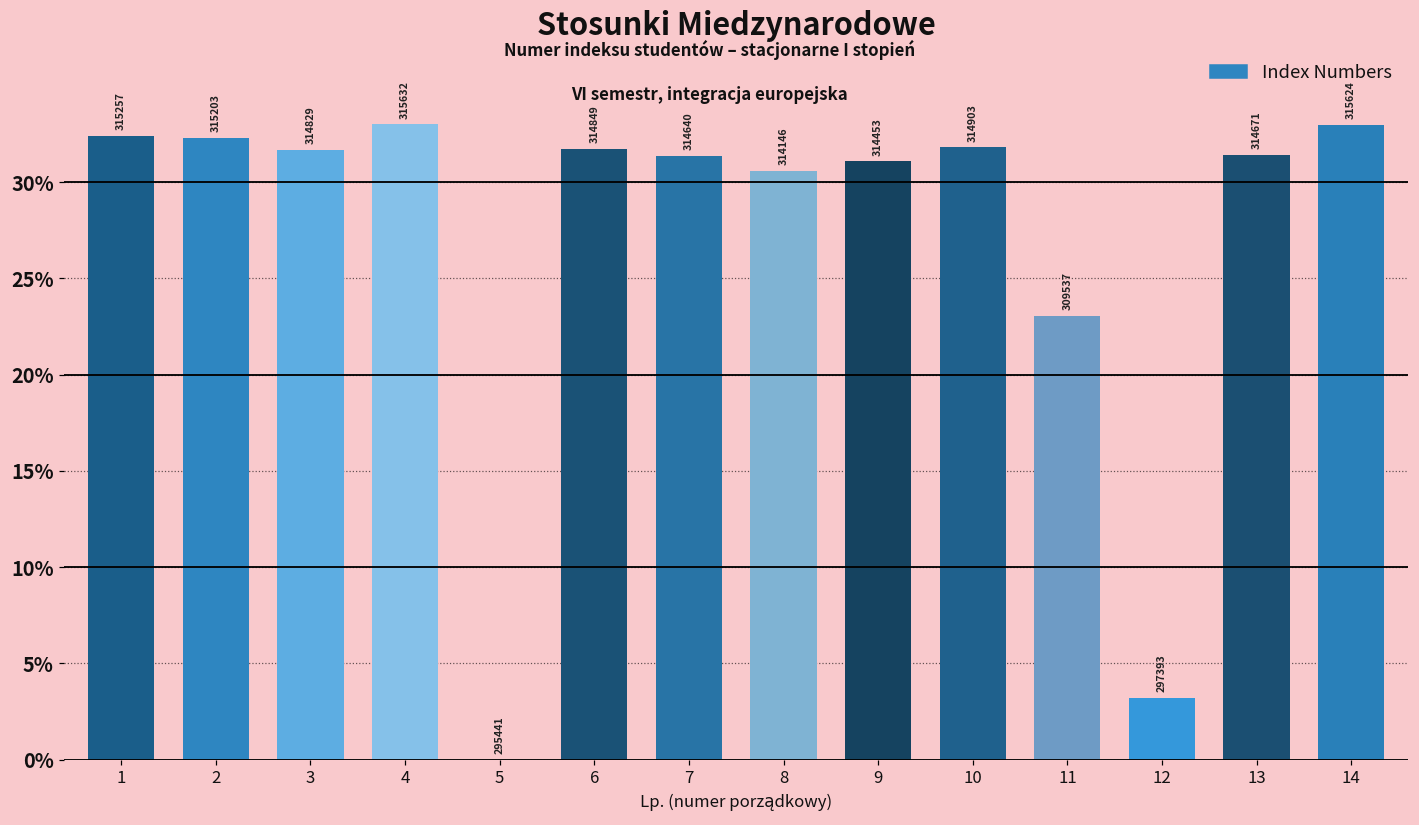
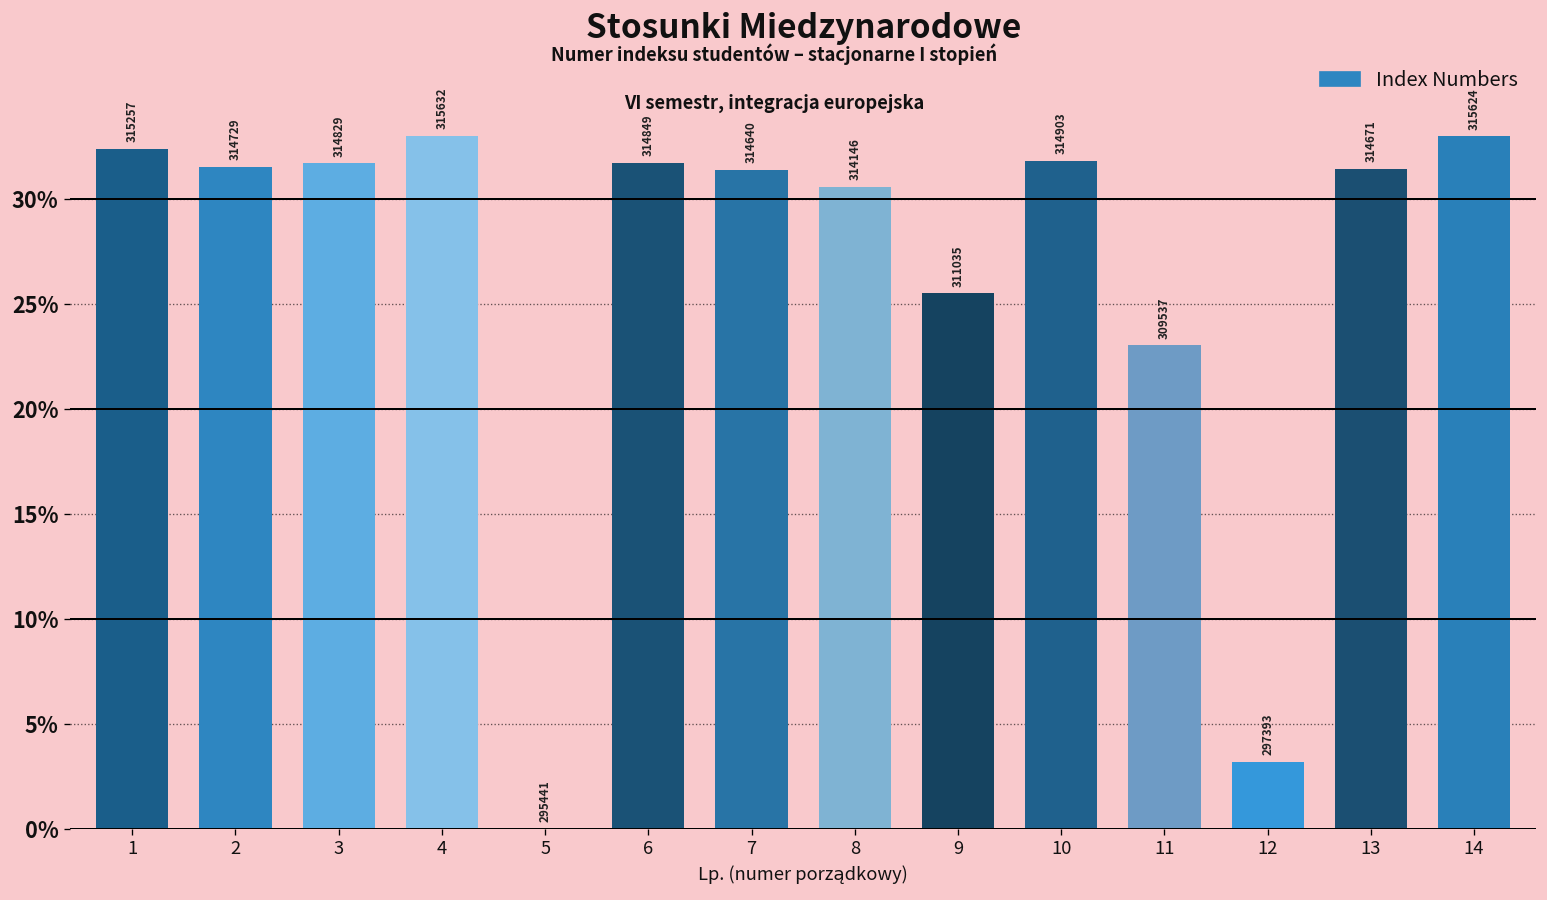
2: 315203 -> 314729
9: 314453 -> 311035
